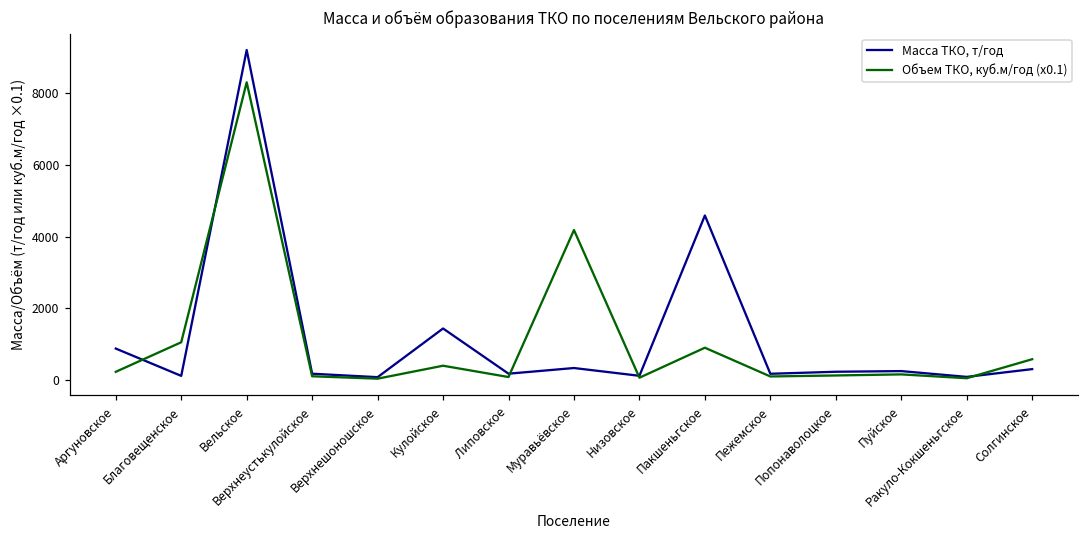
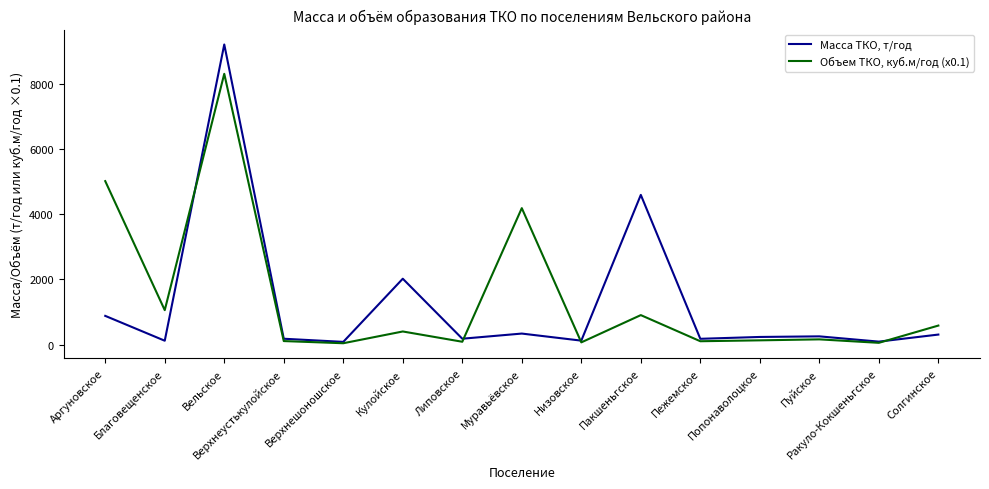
Объем ТКО, куб.м/год (x0.1), Аргуновское: 200 -> 5000
Масса ТКО, т/год, Кулойское: 1400 -> 2000
